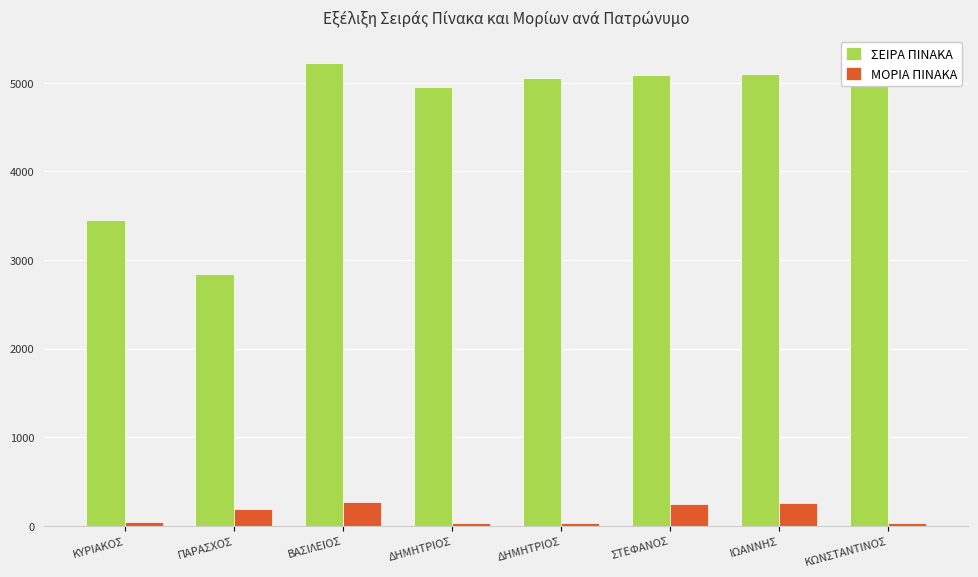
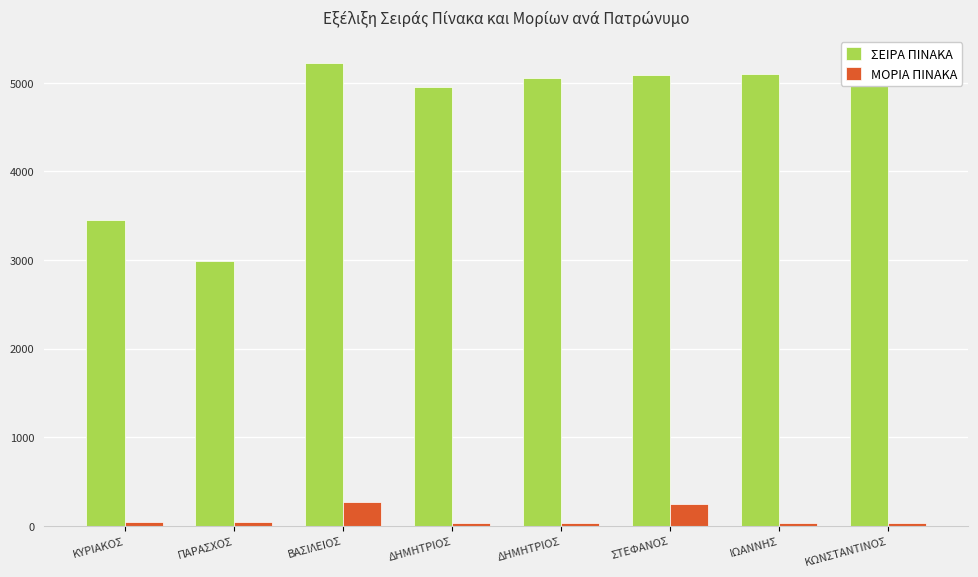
ΣΕΙΡΑ ΠΙΝΑΚΑ, ΠΑΡΑΣΧΟΣ: 2800 -> 3000
ΜΟΡΙΑ ΠΙΝΑΚΑ, ΠΑΡΑΣΧΟΣ: 200 -> 0
ΜΟΡΙΑ ΠΙΝΑΚΑ, ΙΩΑΝΝΗΣ: 300 -> 0
